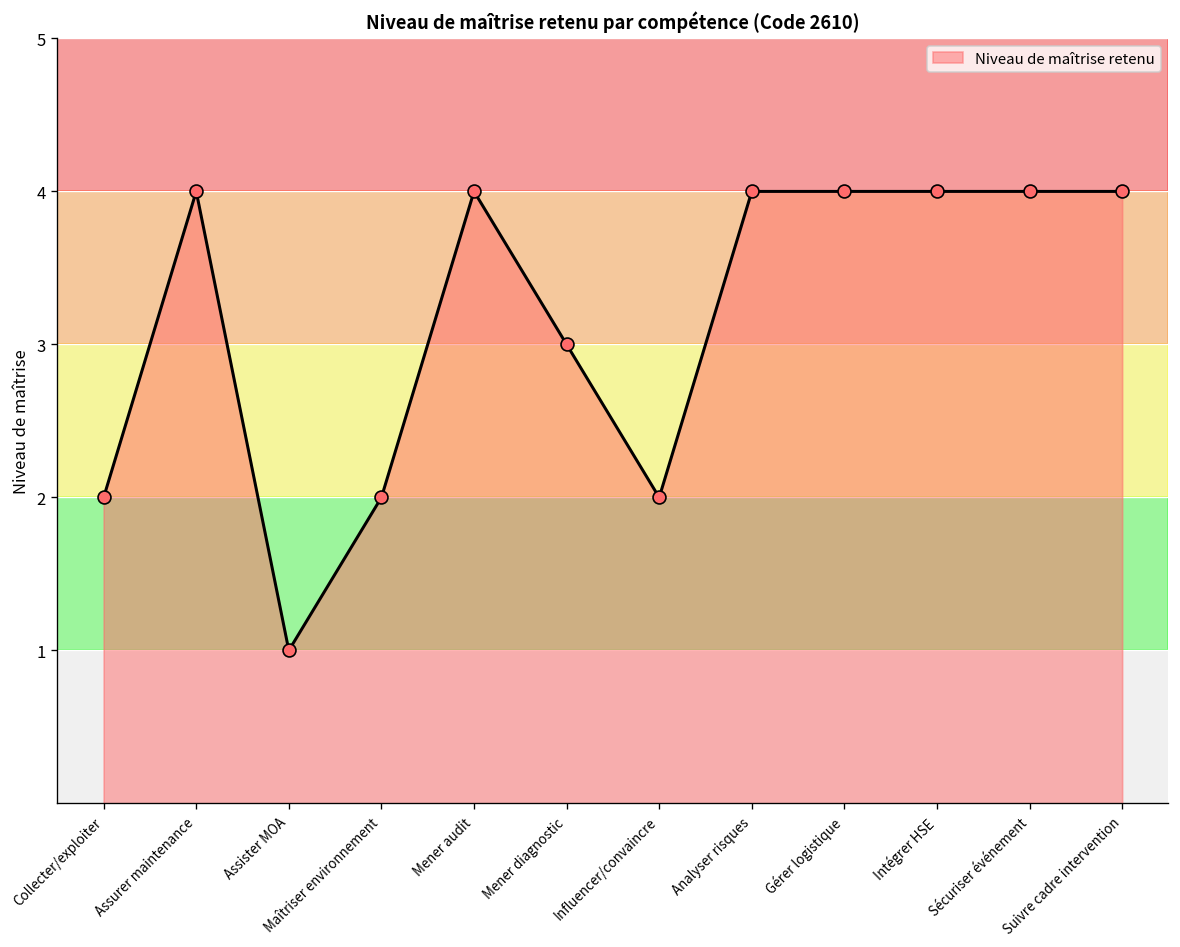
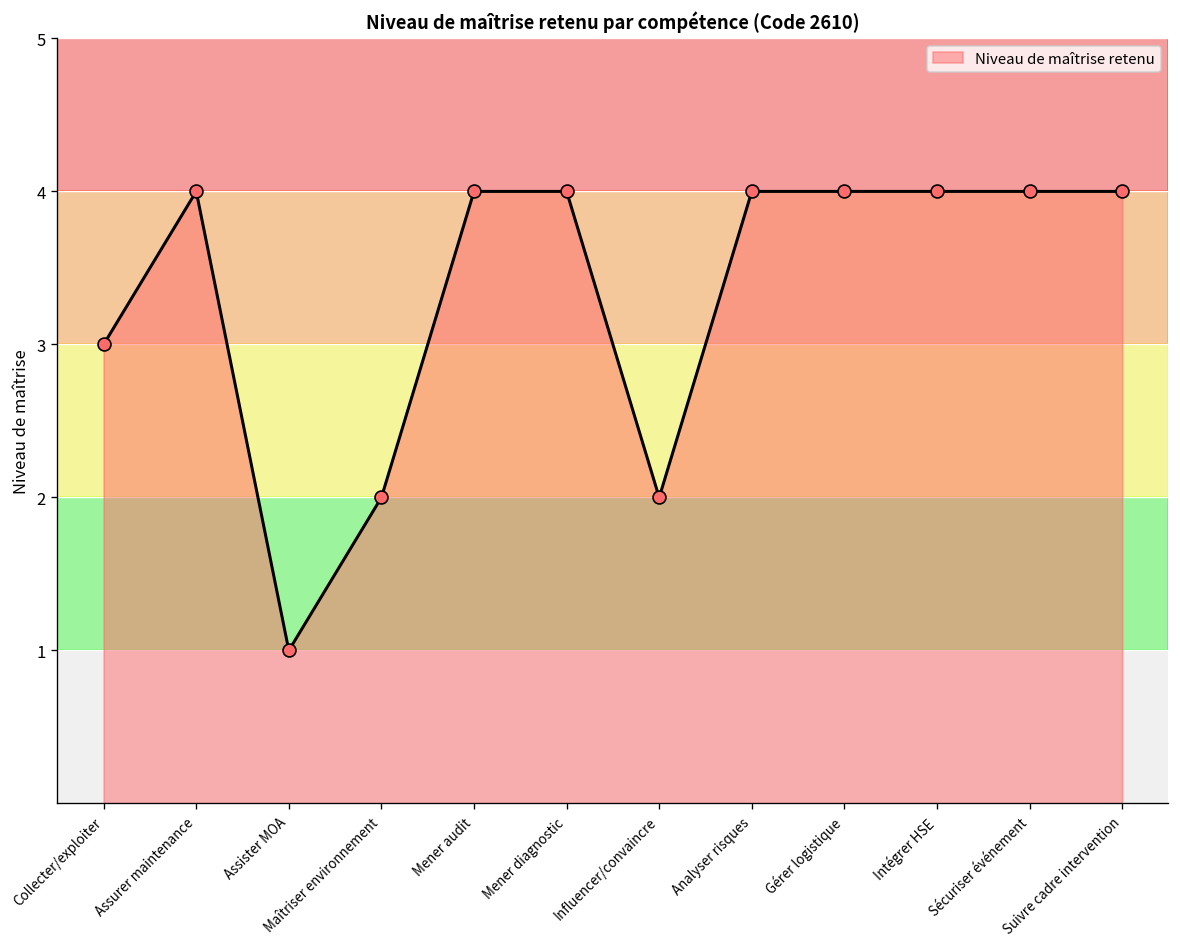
Collecter/exploiter: 2 -> 3
Mener diagnostic: 3 -> 4
